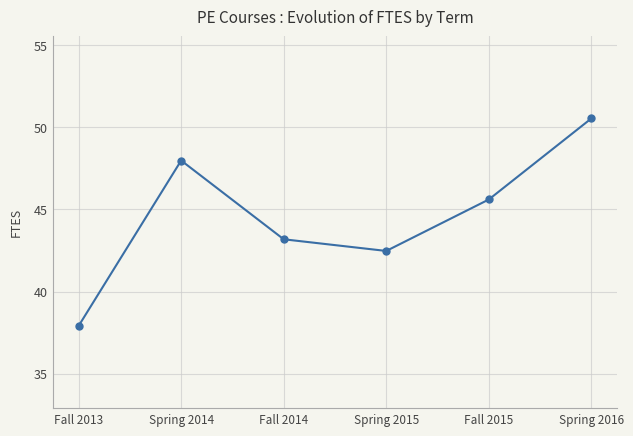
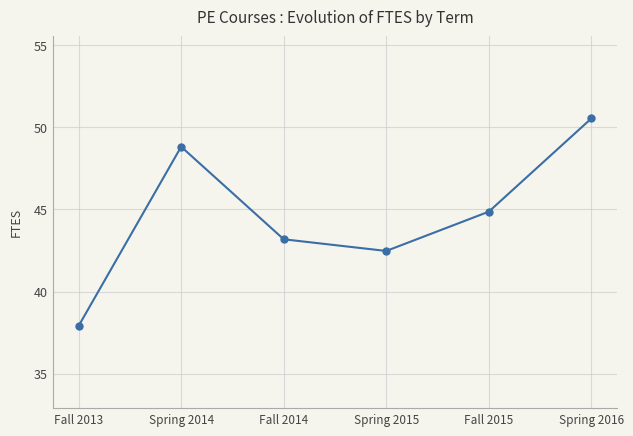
Spring 2014: 48.0 -> 48.8
Fall 2015: 45.6 -> 44.9
